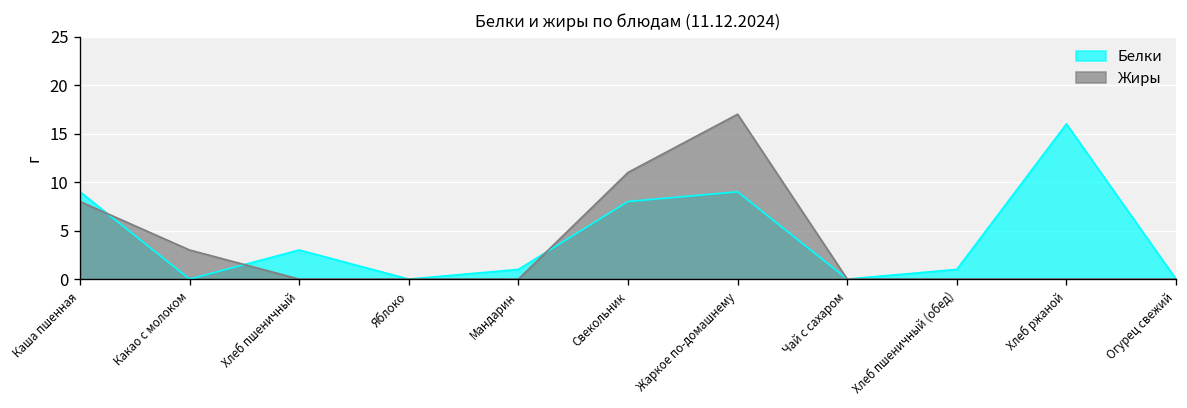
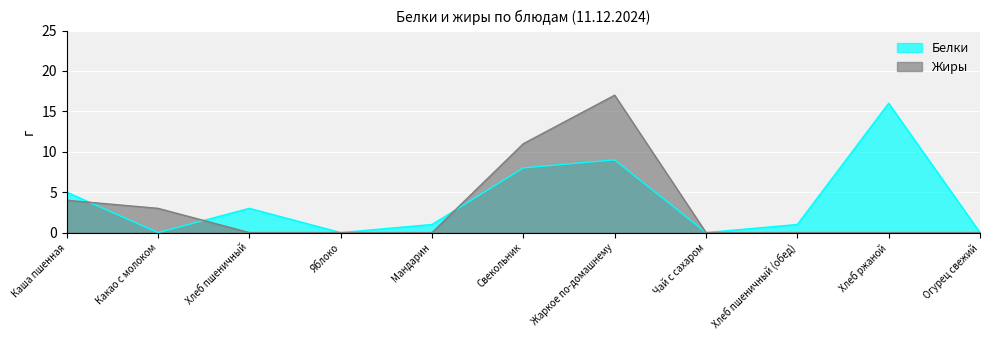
Белки, Каша пшенная: 9 -> 5
Жиры, Каша пшенная: 8 -> 4
